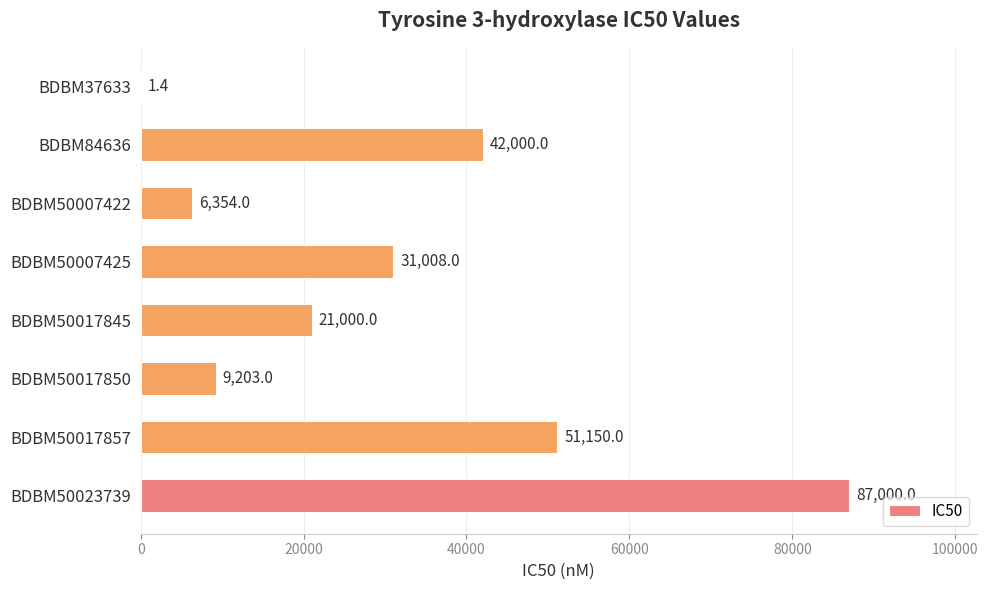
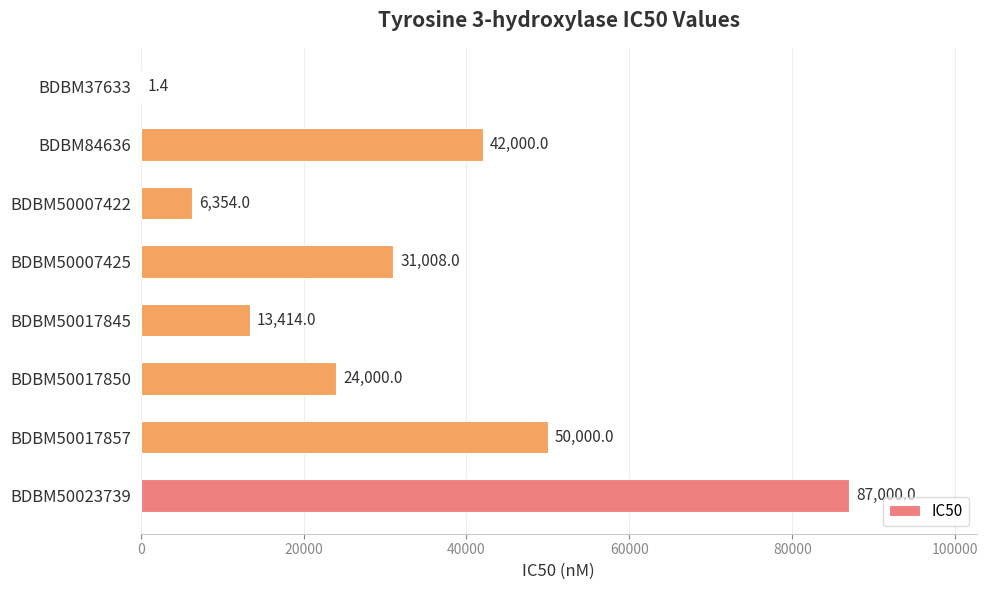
BDBM50017845: 21,000.0 -> 13,414.0
BDBM50017850: 9,203.0 -> 24,000.0
BDBM50017857: 51,150.0 -> 50,000.0
